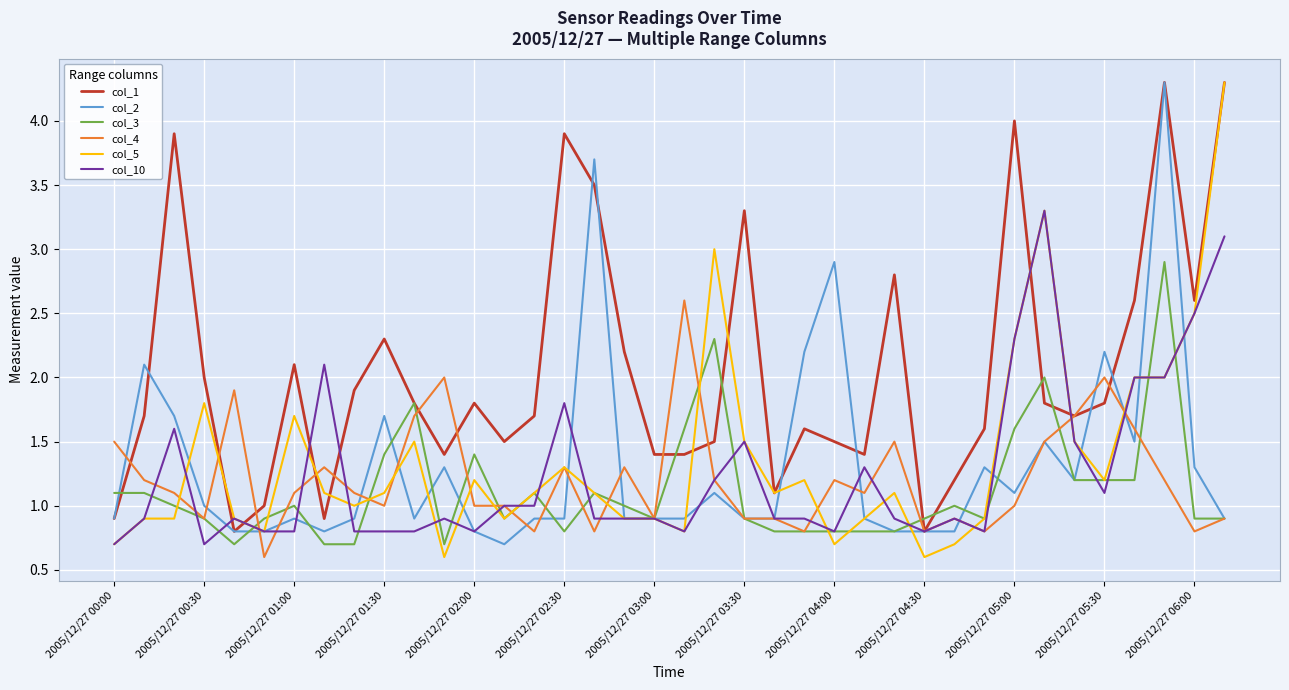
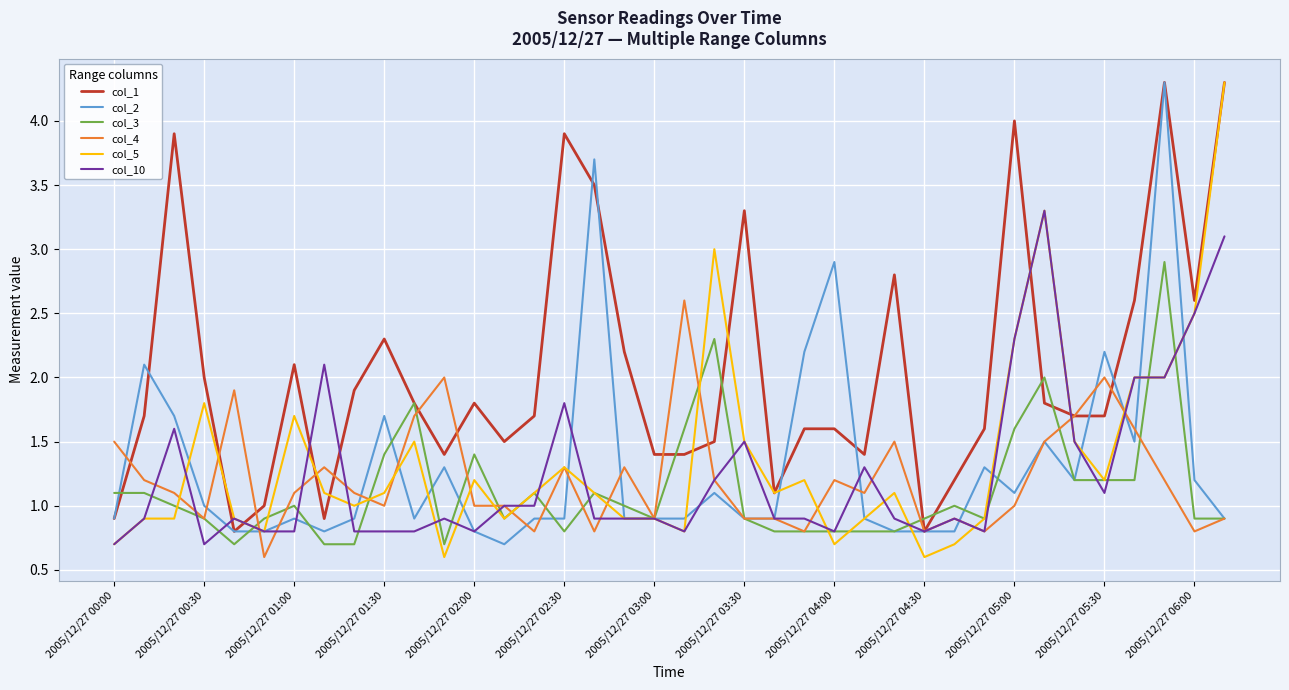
col_1, 2005/12/27 04:00: 1.5 -> 1.6
col_1, 2005/12/27 05:30: 1.8 -> 1.7
col_2, 2005/12/27 06:00: 1.3 -> 1.2
